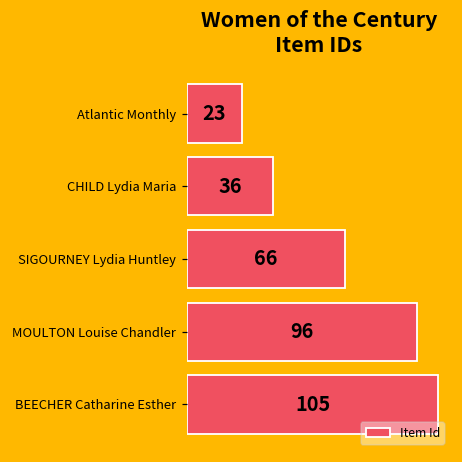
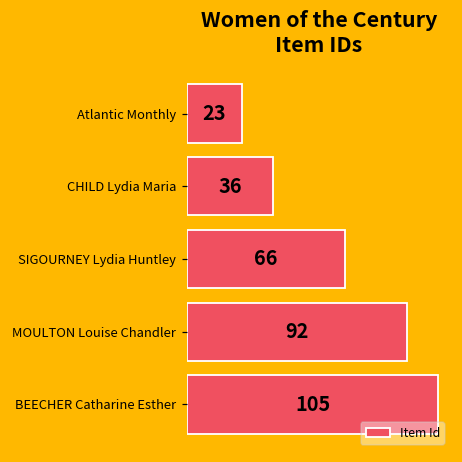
MOULTON Louise Chandler: 96 -> 92
